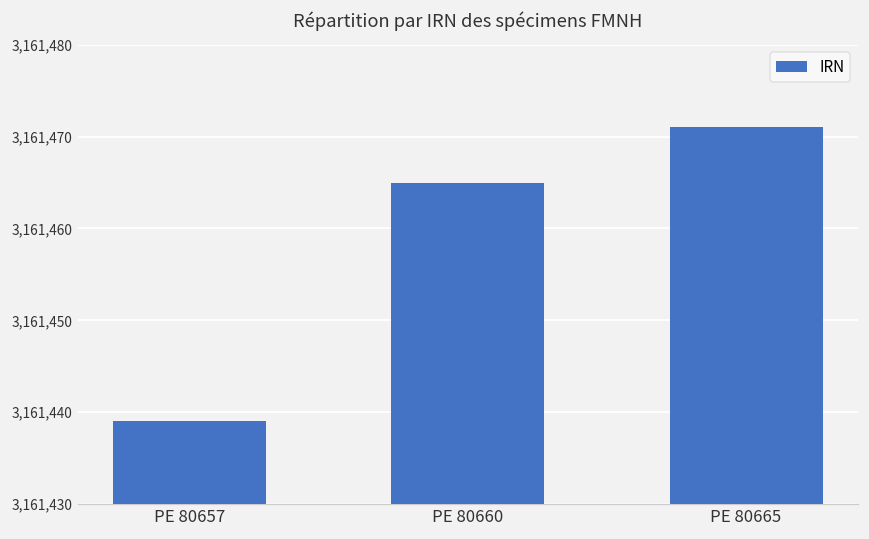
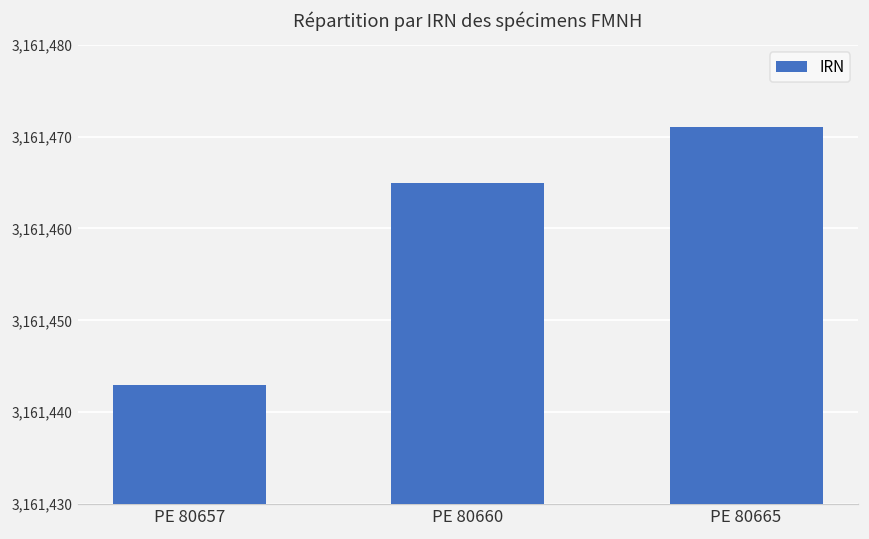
PE 80657: 3,161,439 -> 3,161,443
